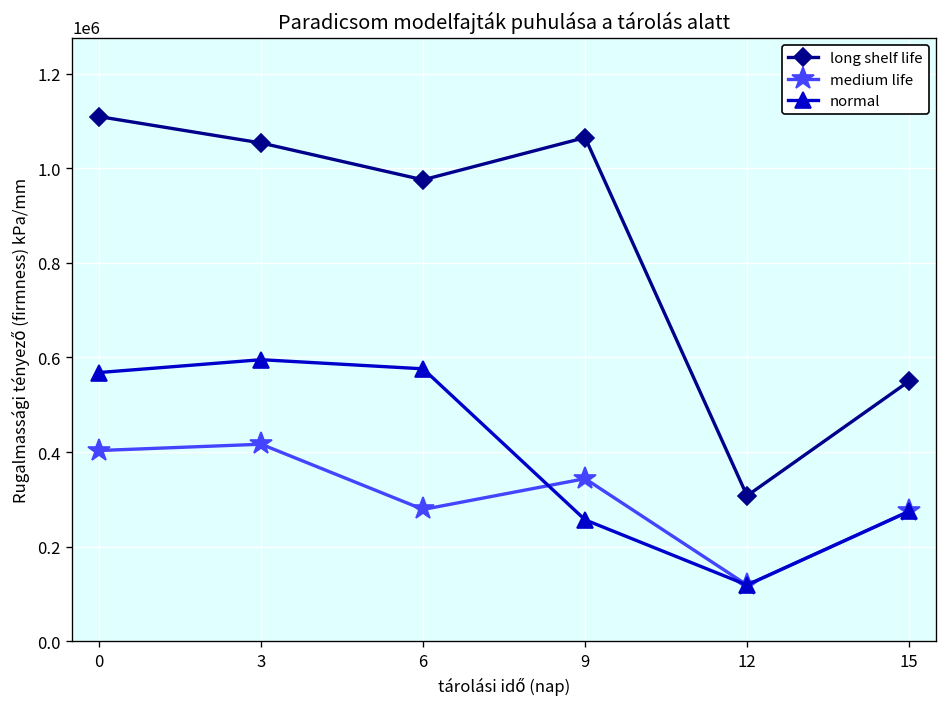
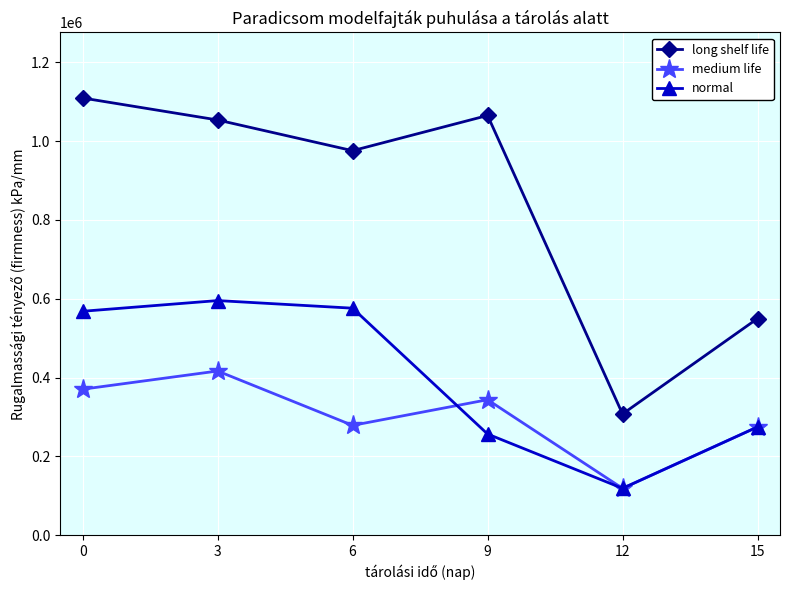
medium life, 0: 400000 -> 370000
